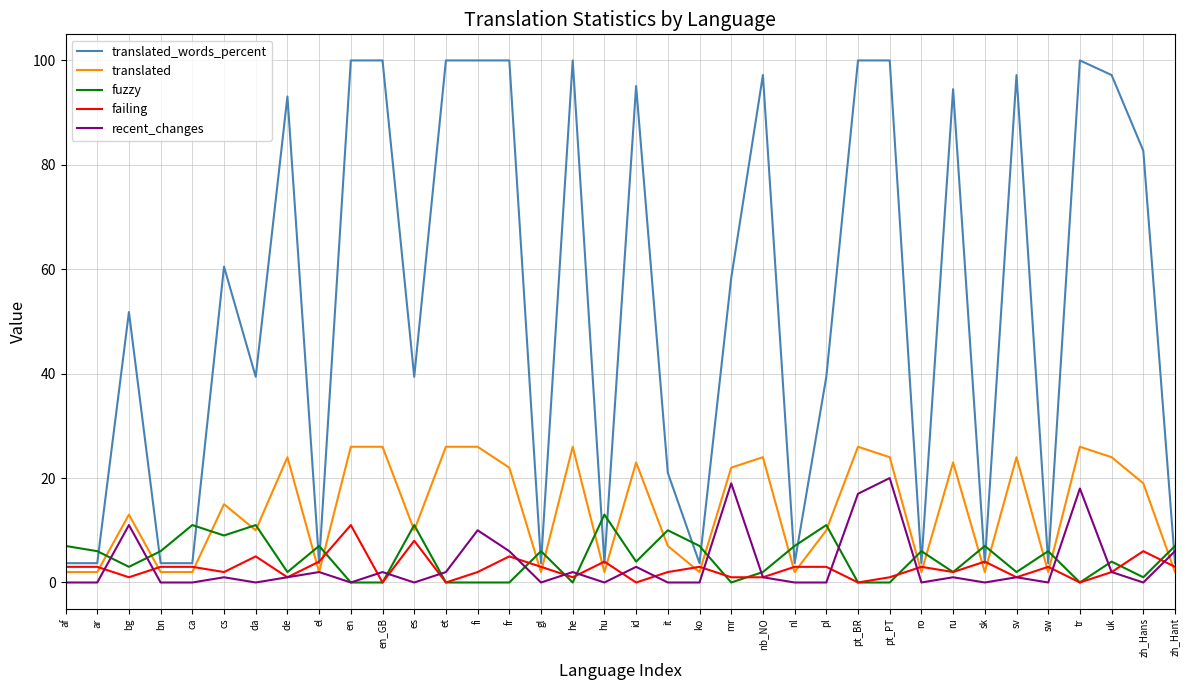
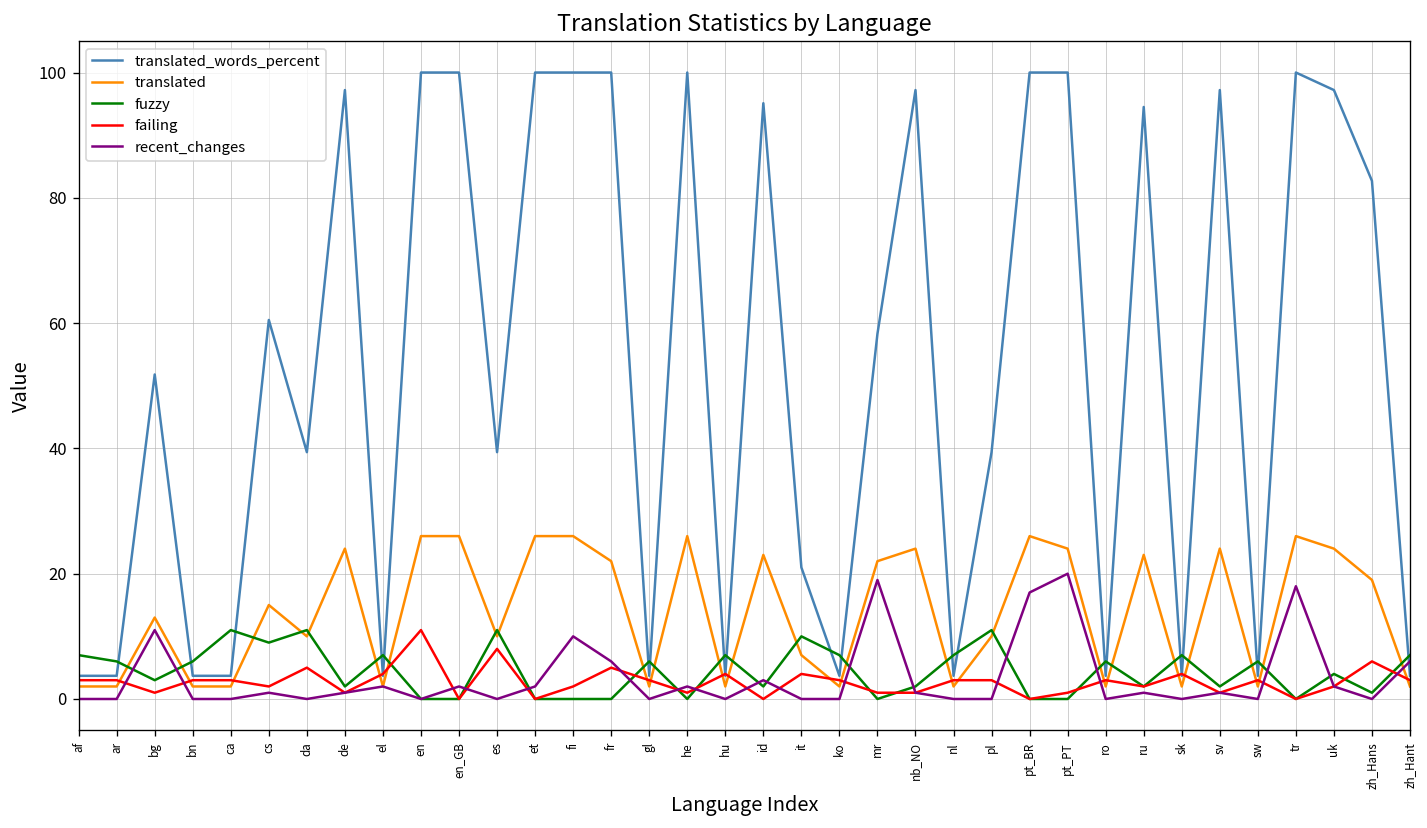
translated_words_percent, de: 93 -> 97
fuzzy, hu: 13 -> 7
fuzzy, id: 4 -> 2
failing, it: 2 -> 4
